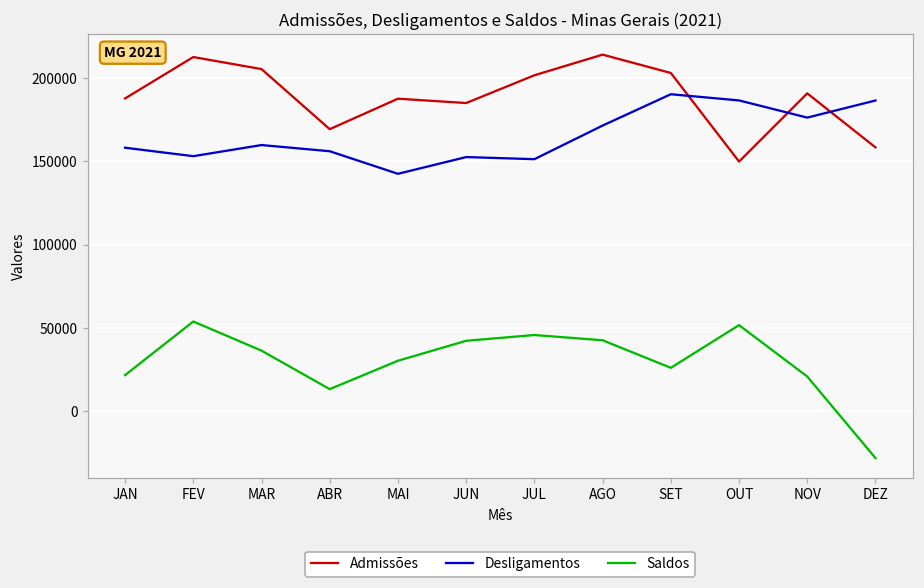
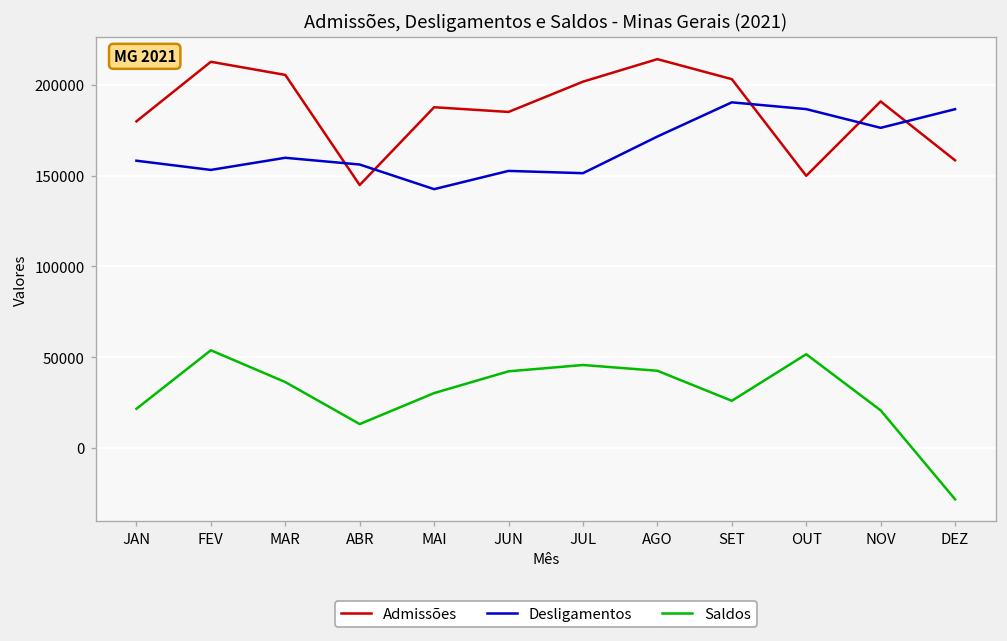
Admissões, JAN: 188000 -> 180000
Admissões, ABR: 169000 -> 145000
